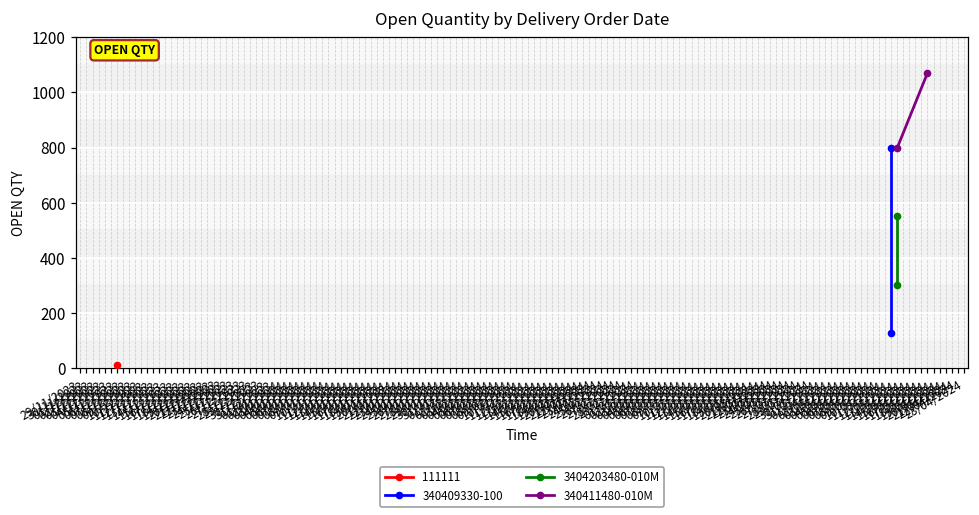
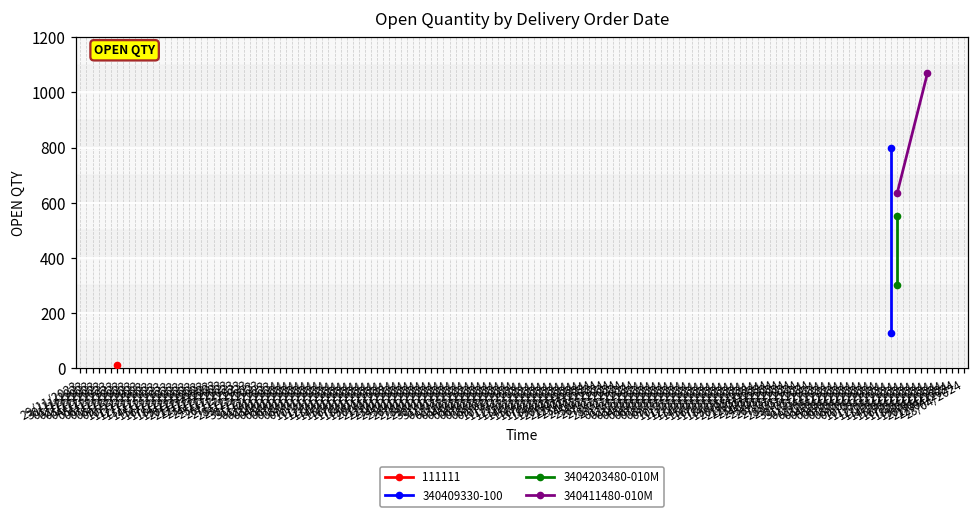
340411480-010M, 12/04/2024: 800 -> 640
